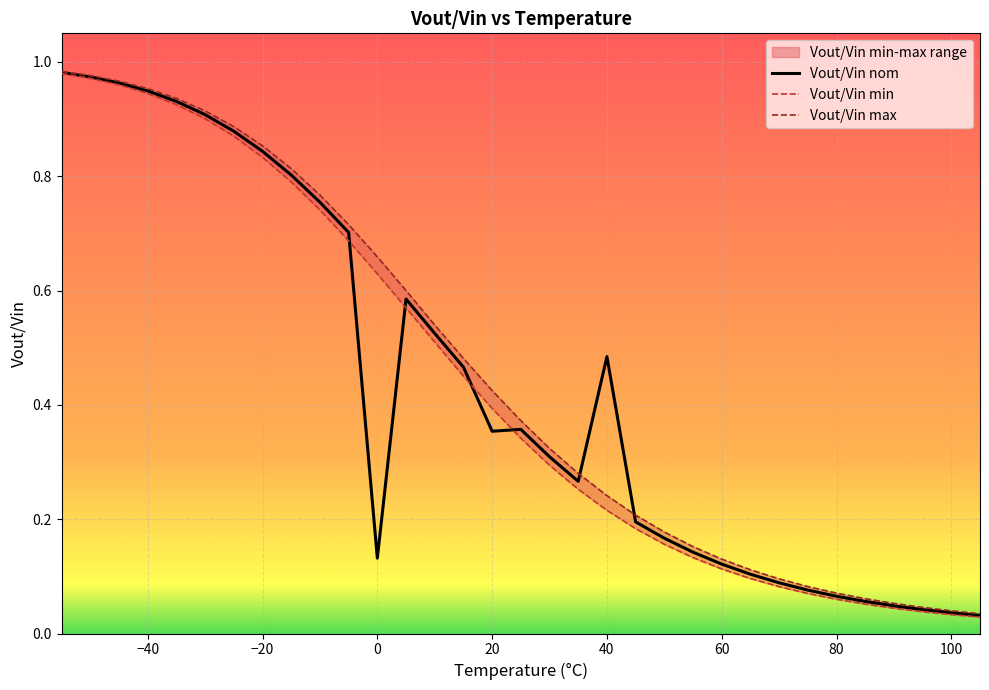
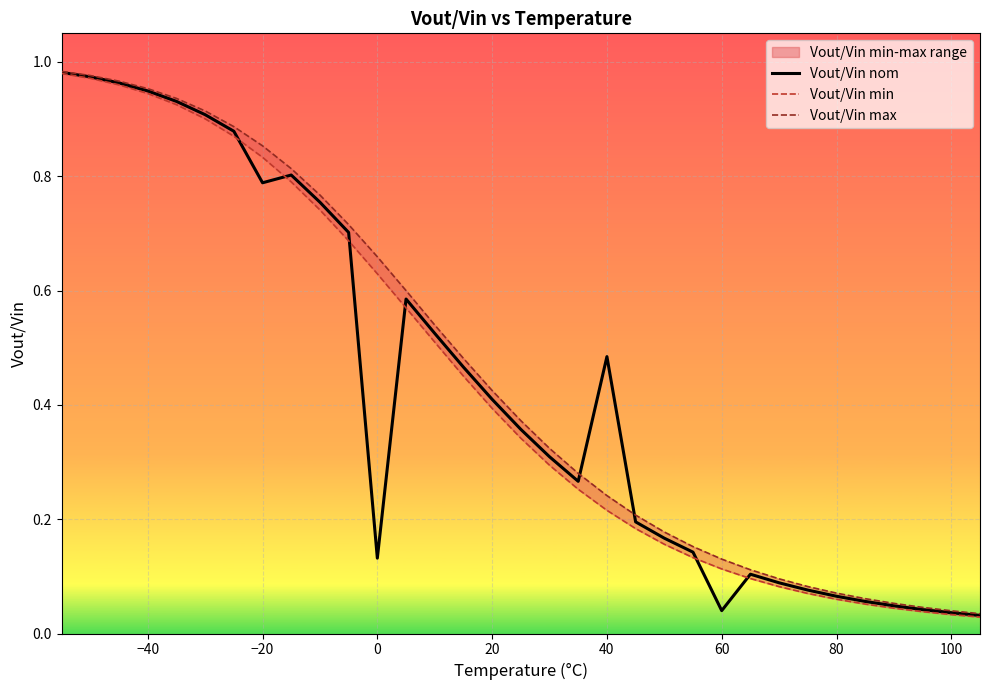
Vout/Vin nom, −20: 0.84 -> 0.79
Vout/Vin nom, 20: 0.35 -> 0.41
Vout/Vin nom, 60: 0.12 -> 0.04
